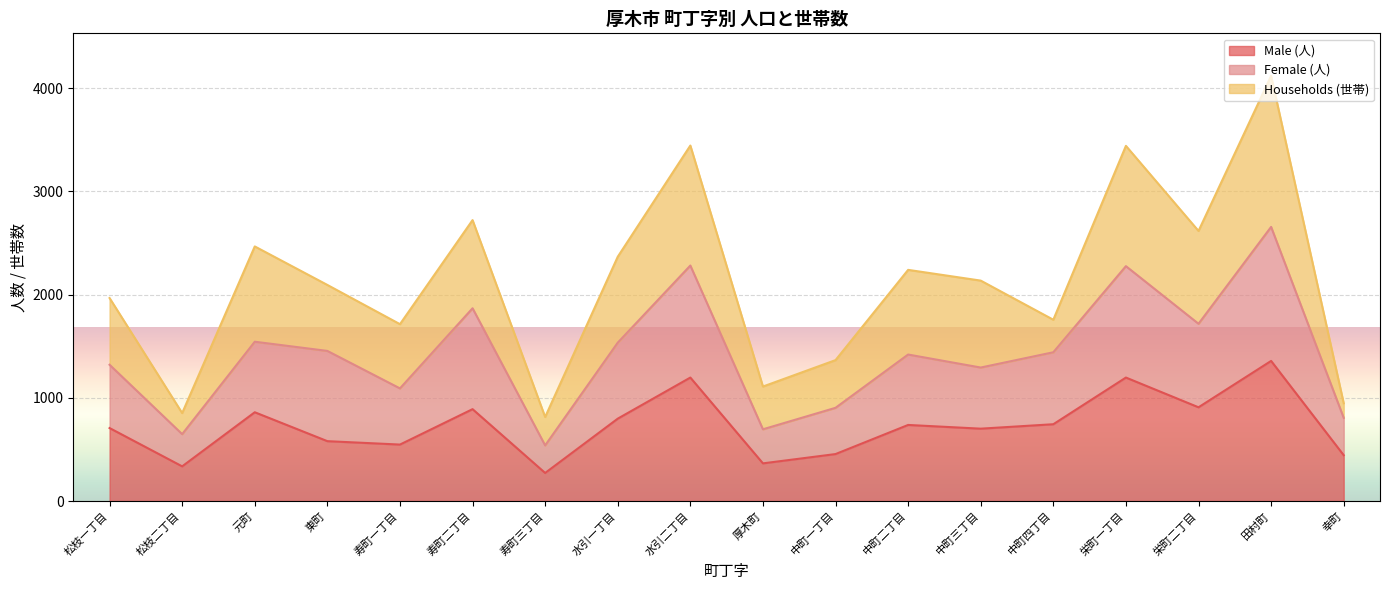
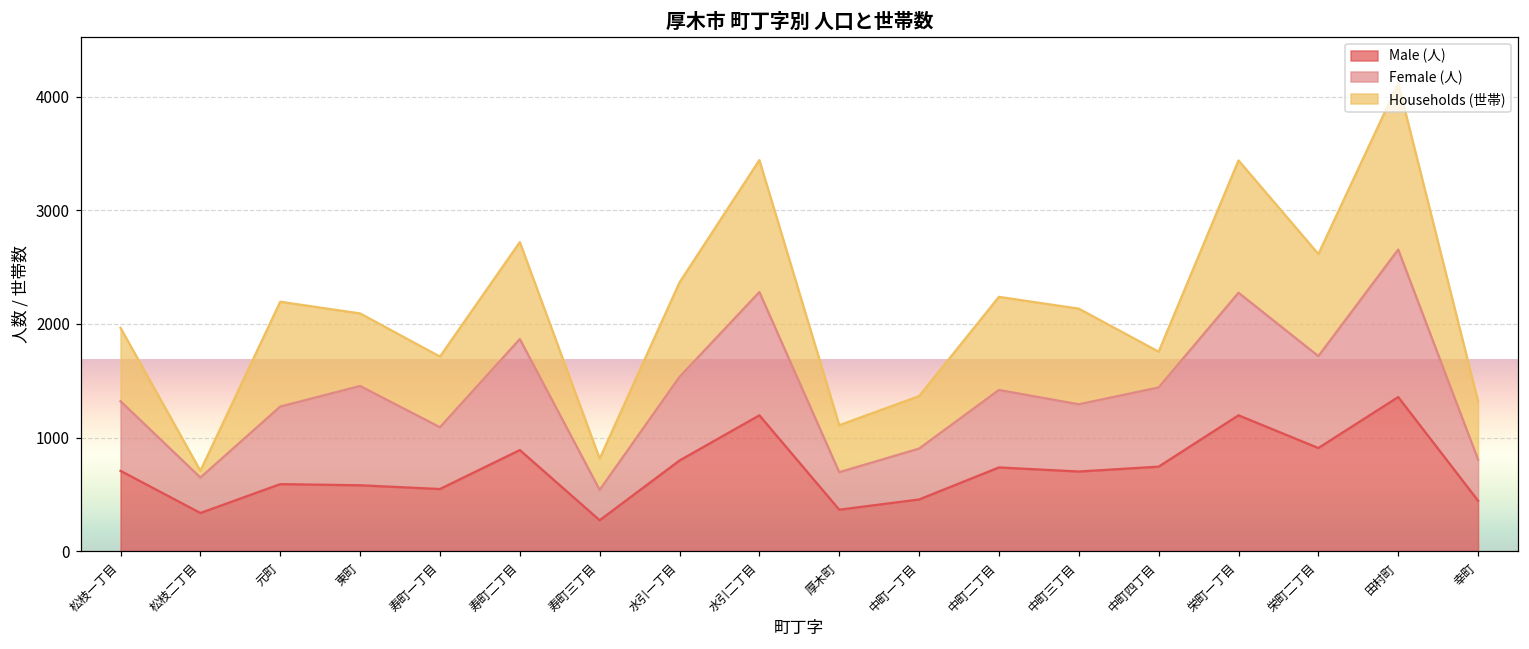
Households (世帯), 松枝二丁目: 200 -> 60
Male (人), 元町: 860 -> 590
Households (世帯), 幸町: 140 -> 510
